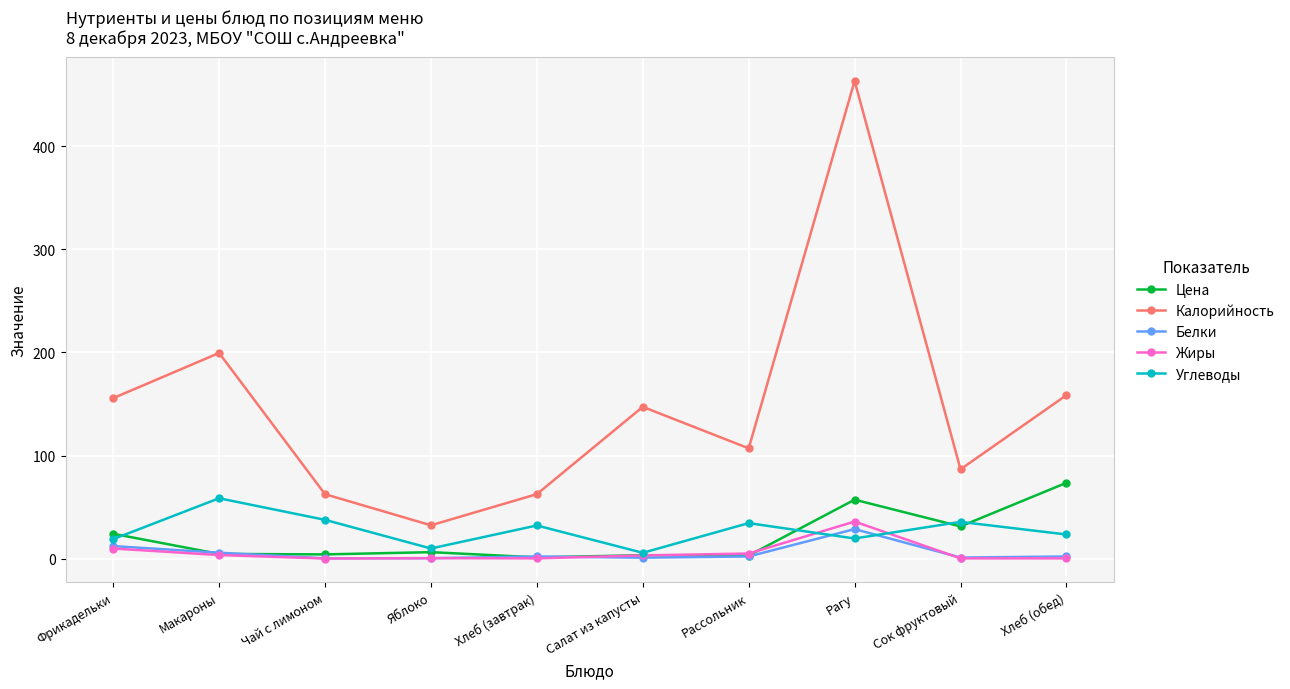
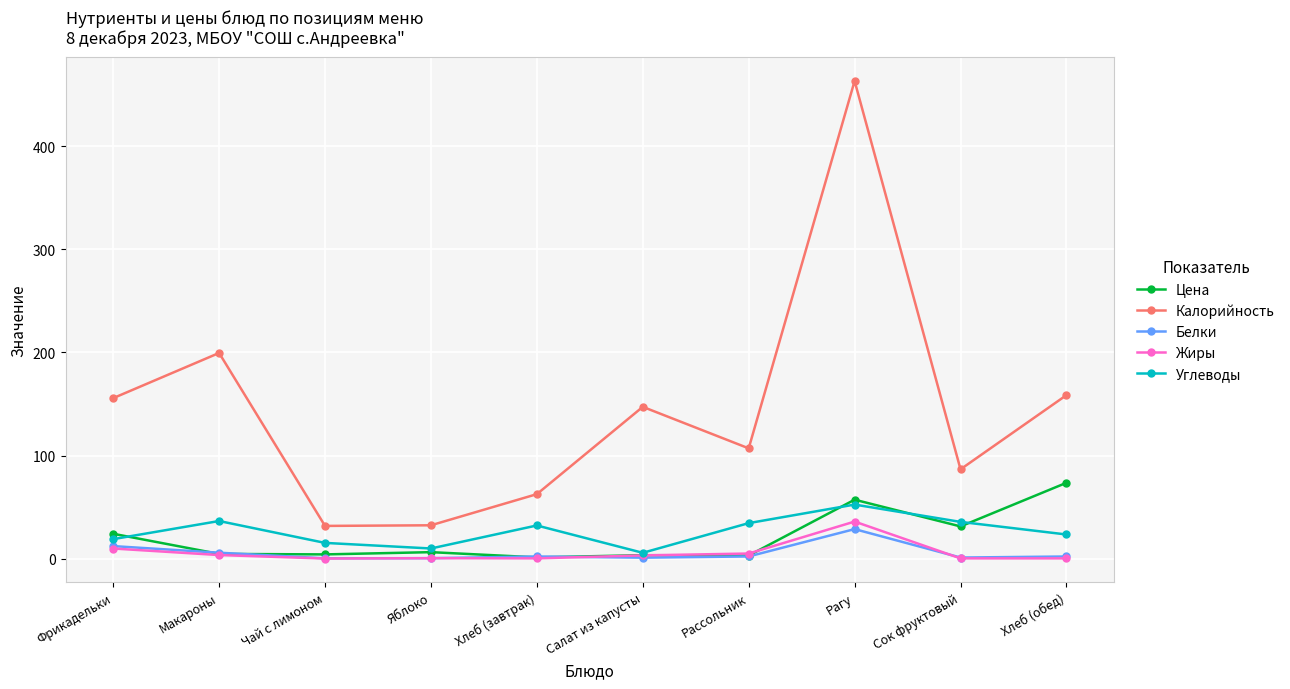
Углеводы, Макароны: 59 -> 36
Калорийность, Чай с лимоном: 62 -> 32
Углеводы, Чай с лимоном: 38 -> 15
Углеводы, Рагу: 20 -> 52
